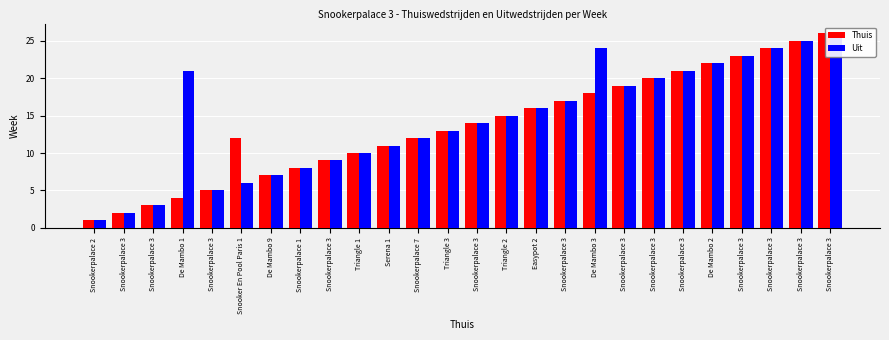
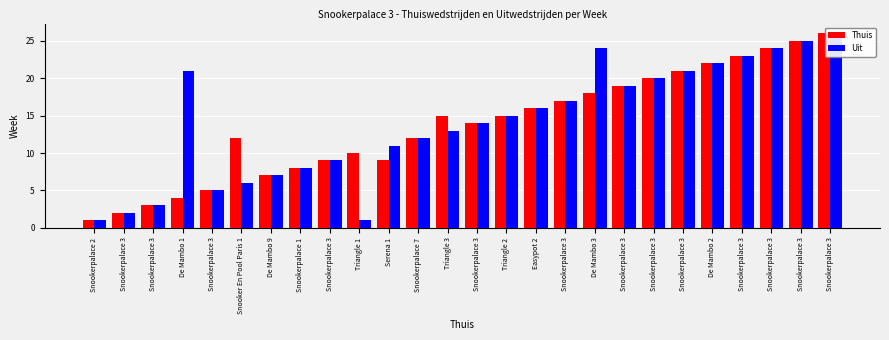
Uit, Triangle 1: 10 -> 1
Thuis, Serena 1: 11 -> 9
Thuis, Triangle 3: 13 -> 15
